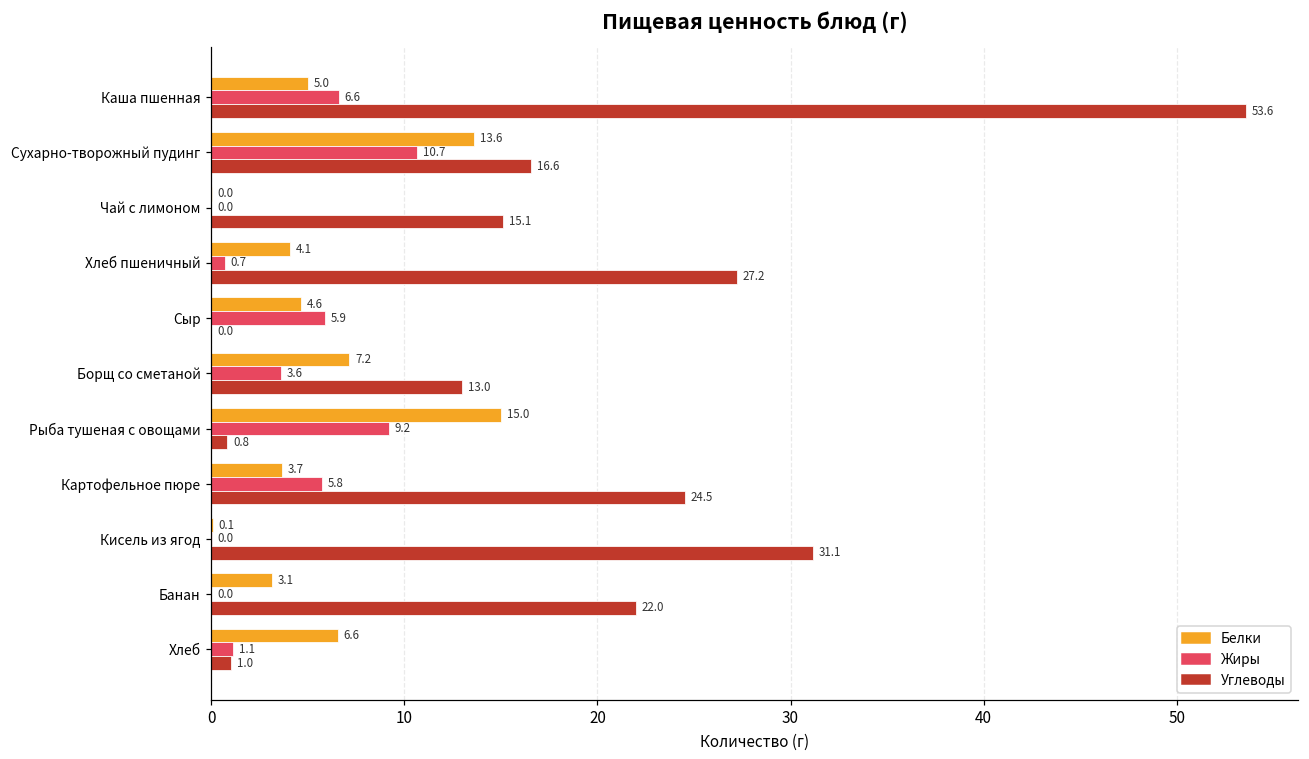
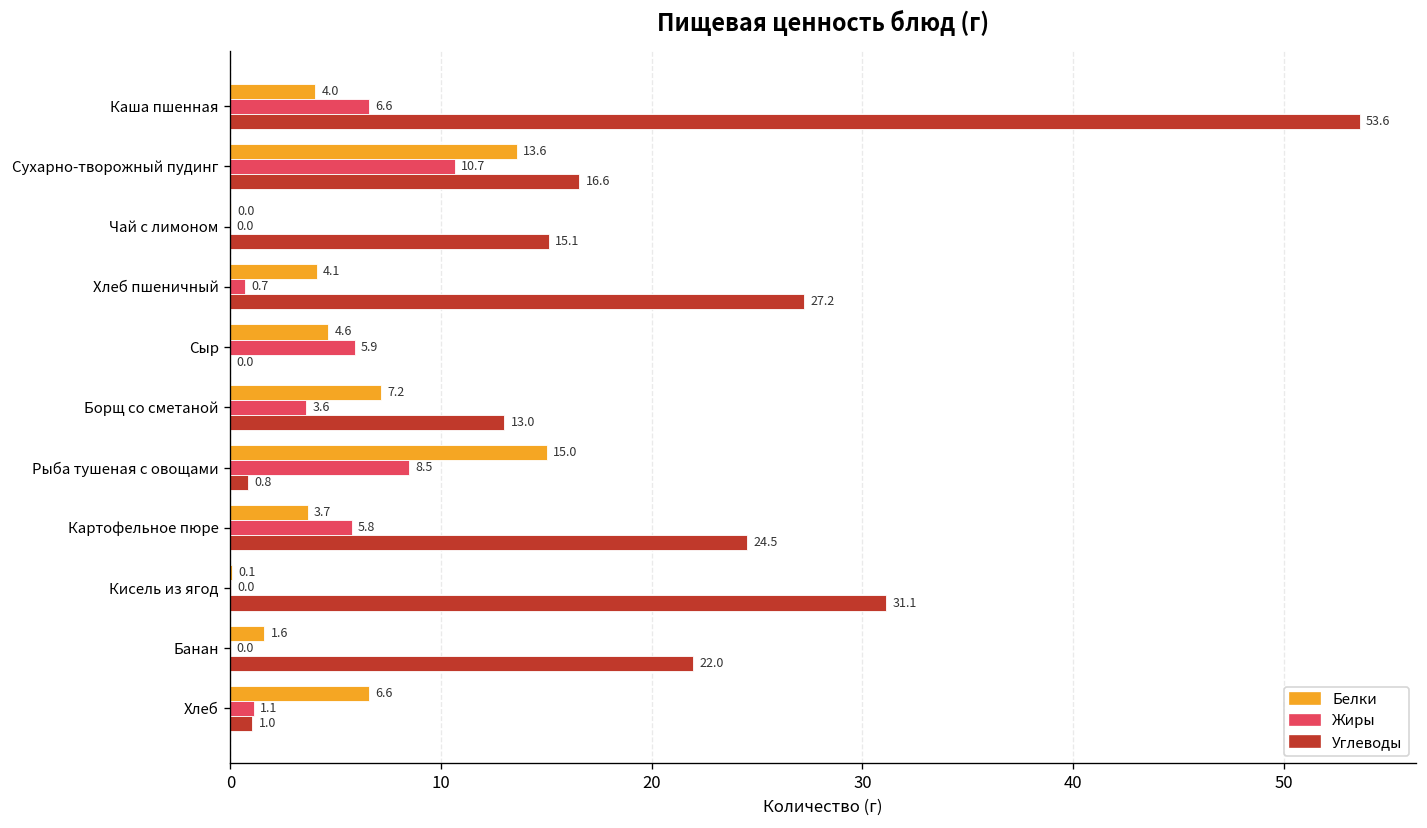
Белки, Каша пшенная: 5.0 -> 4.0
Жиры, Рыба тушеная с овощами: 9.2 -> 8.5
Белки, Банан: 3.1 -> 1.6
